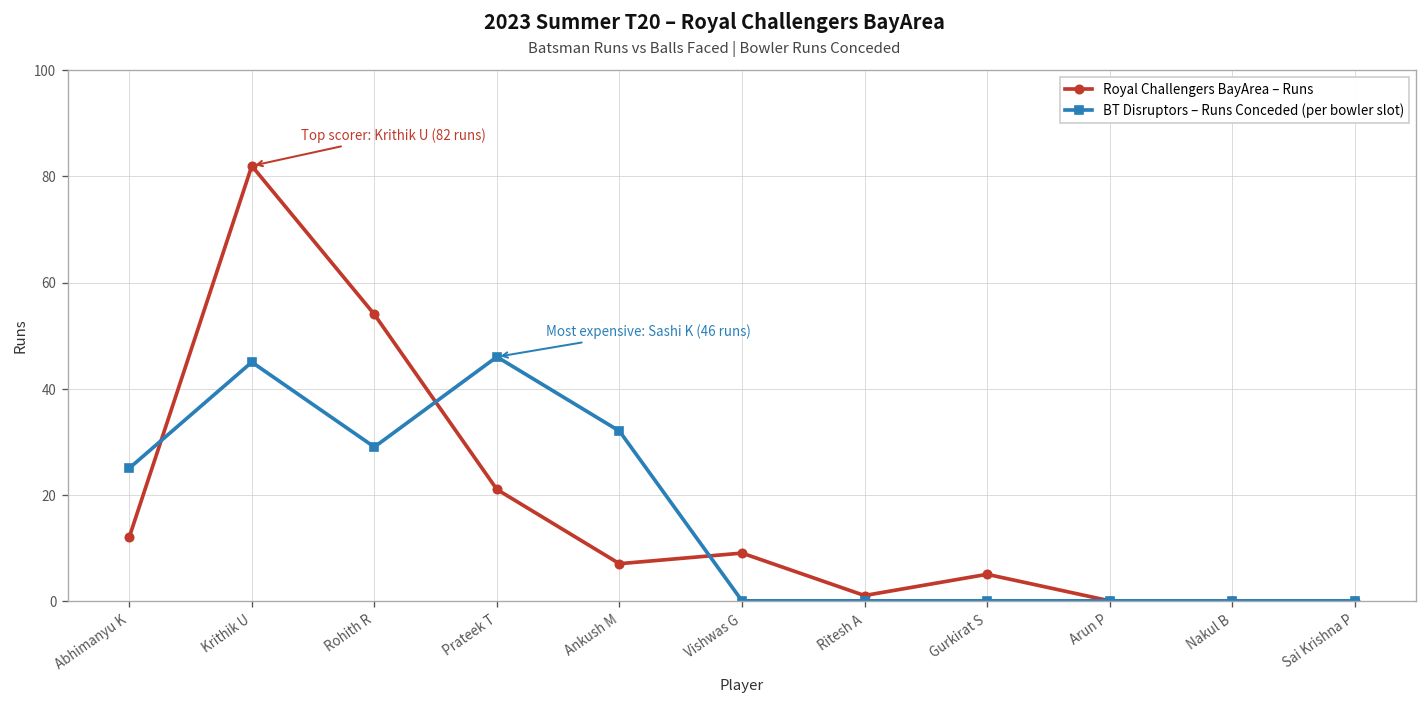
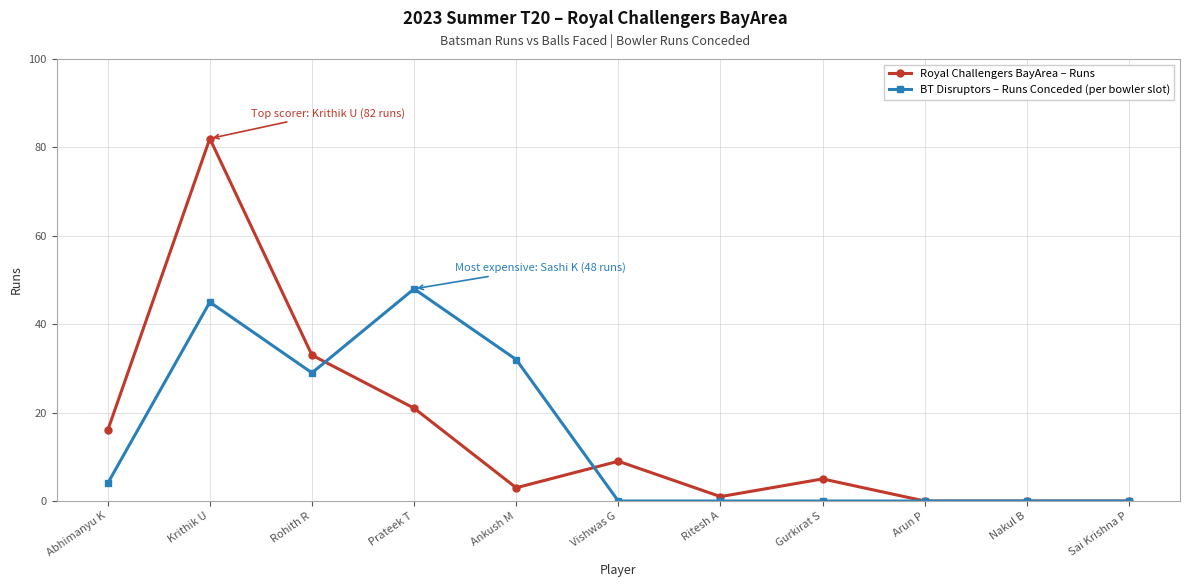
Royal Challengers BayArea – Runs, Abhimanyu K: 12 -> 16
BT Disruptors – Runs Conceded (per bowler slot), Abhimanyu K: 25 -> 4
Royal Challengers BayArea – Runs, Rohith R: 54 -> 33
BT Disruptors – Runs Conceded (per bowler slot), Prateek T: (46 runs) -> (48 runs)
Royal Challengers BayArea – Runs, Ankush M: 7 -> 3
